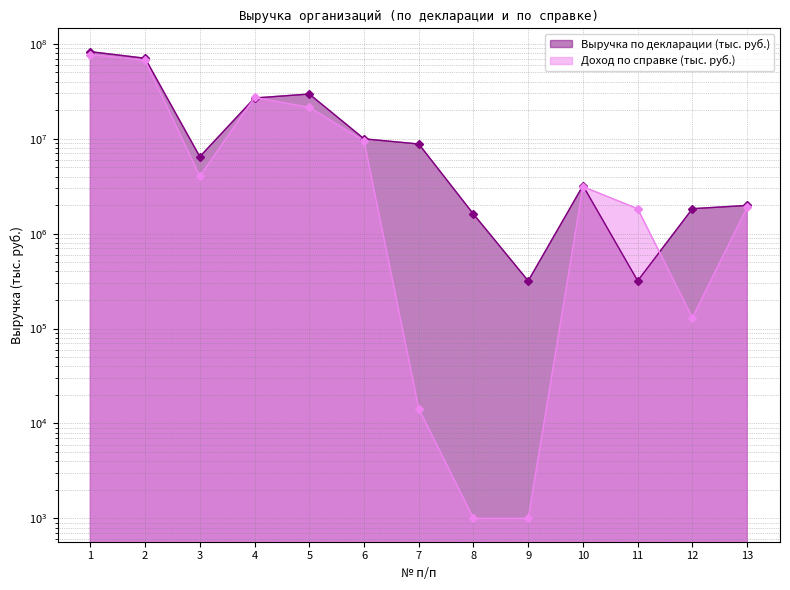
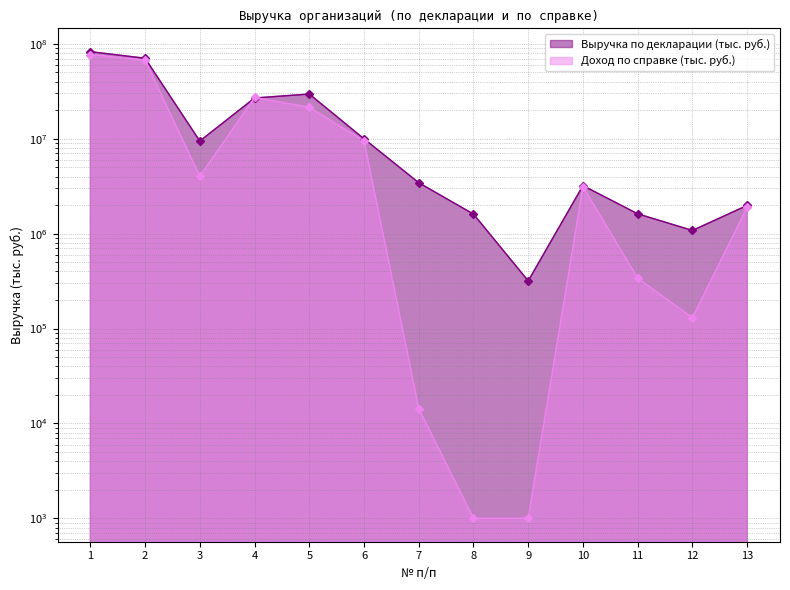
Выручка по декларации (тыс. руб.), 3: 6000000 -> 9000000
Выручка по декларации (тыс. руб.), 7: 9000000 -> 3400000
Выручка по декларации (тыс. руб.), 11: 320000 -> 1600000
Доход по справке (тыс. руб.), 11: 1800000 -> 340000
Выручка по декларации (тыс. руб.), 12: 1800000 -> 1100000
